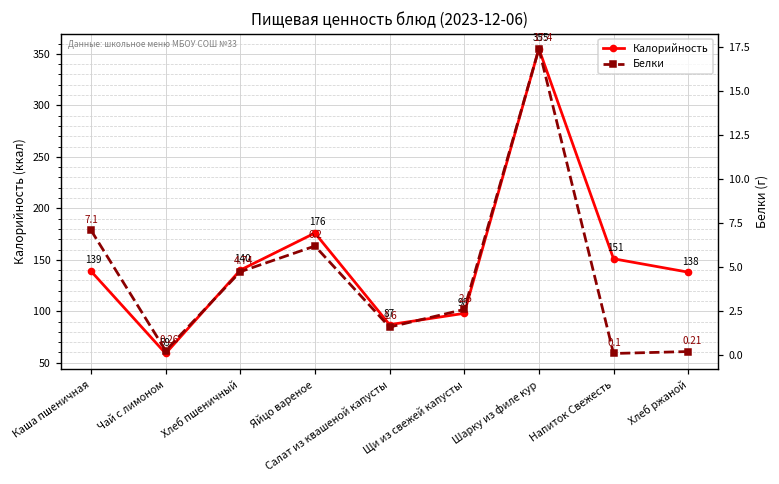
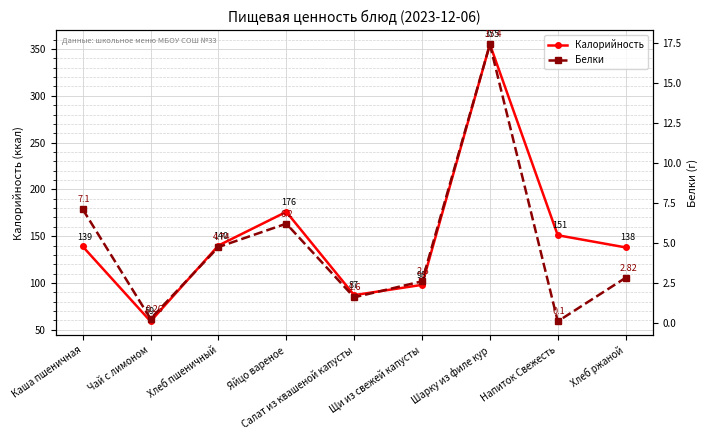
Белки, Хлеб ржаной: 0.21 -> 2.82
